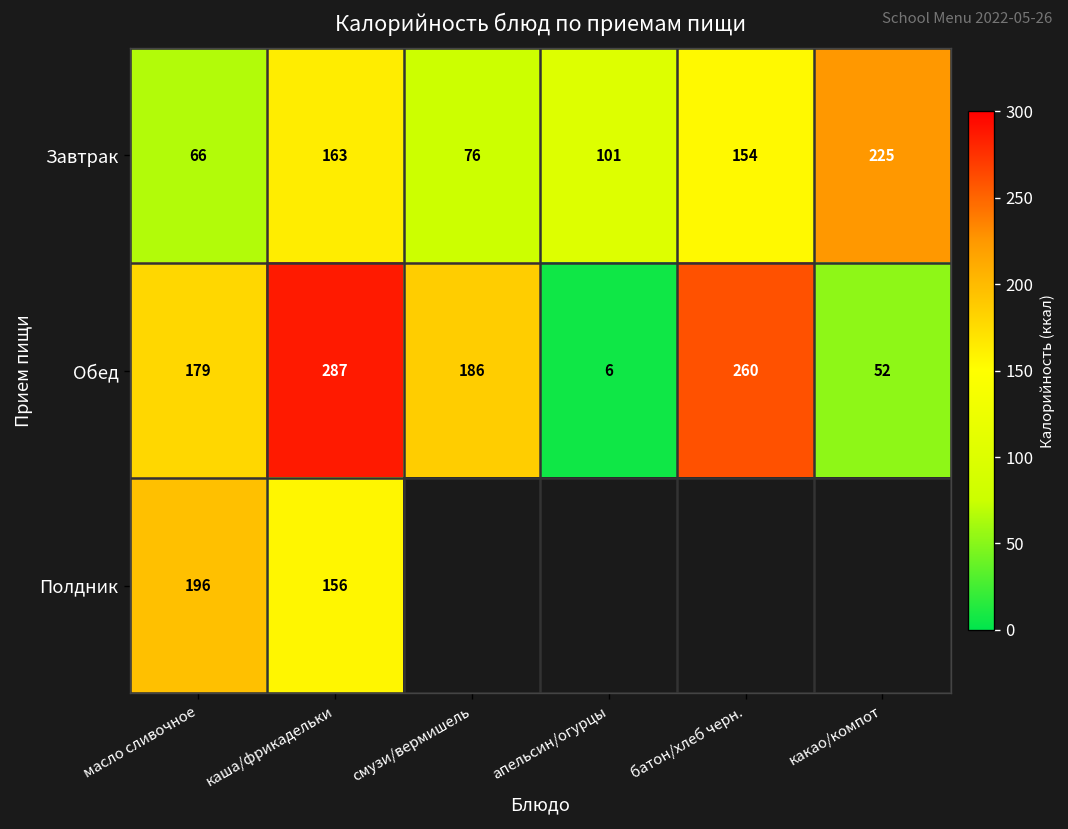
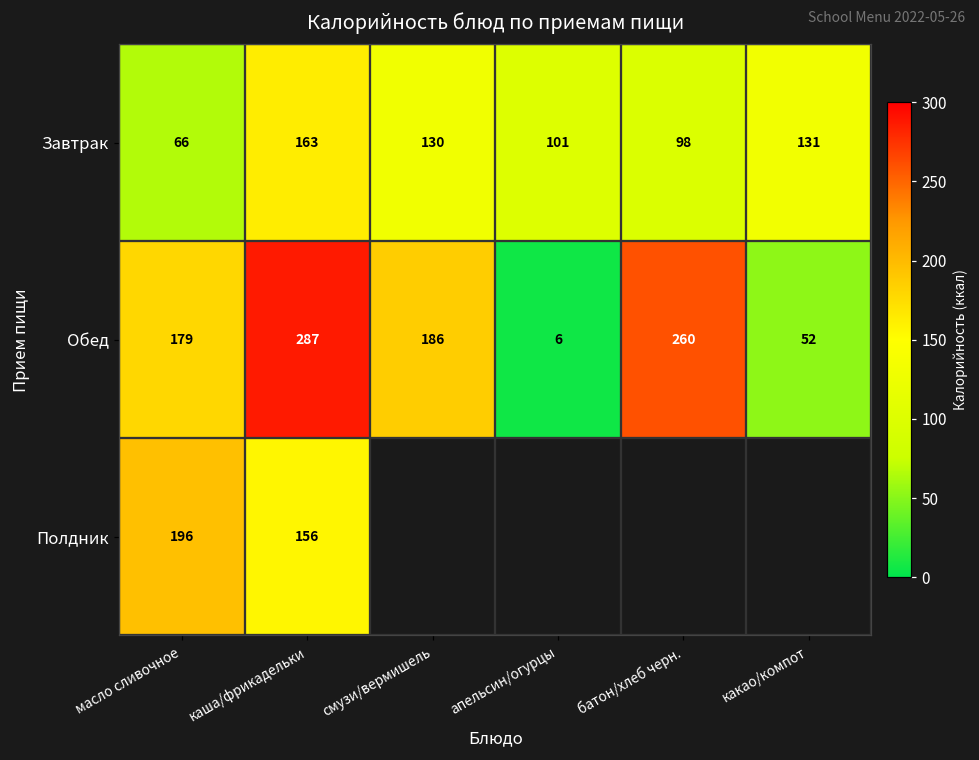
Завтрак, смузи/вермишель: 76 -> 130
Завтрак, батон/хлеб черн.: 154 -> 98
Завтрак, какао/компот: 225 -> 131
